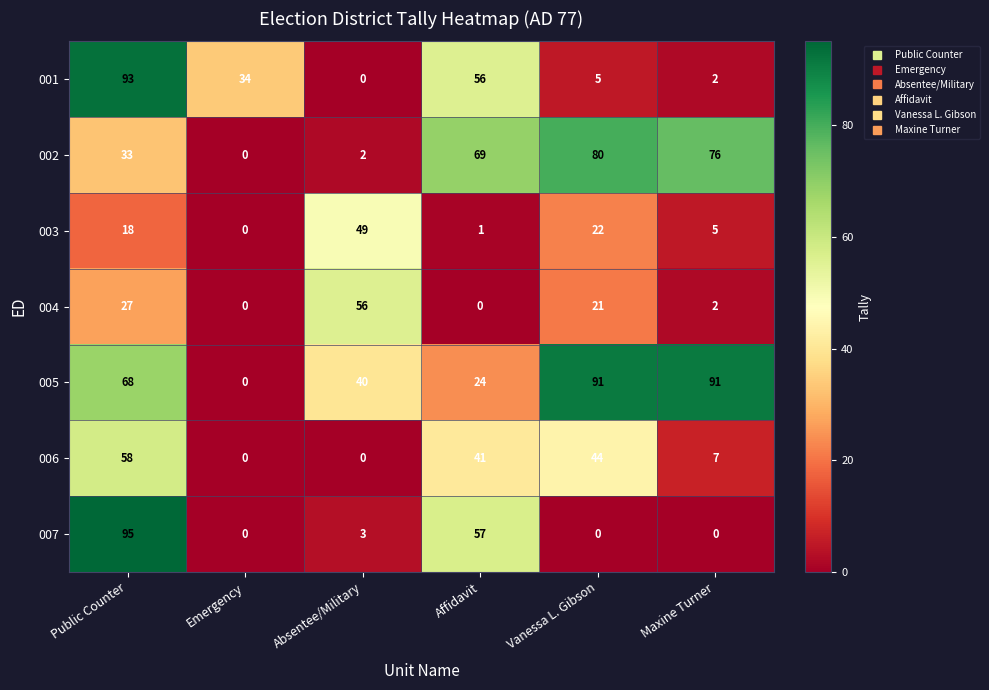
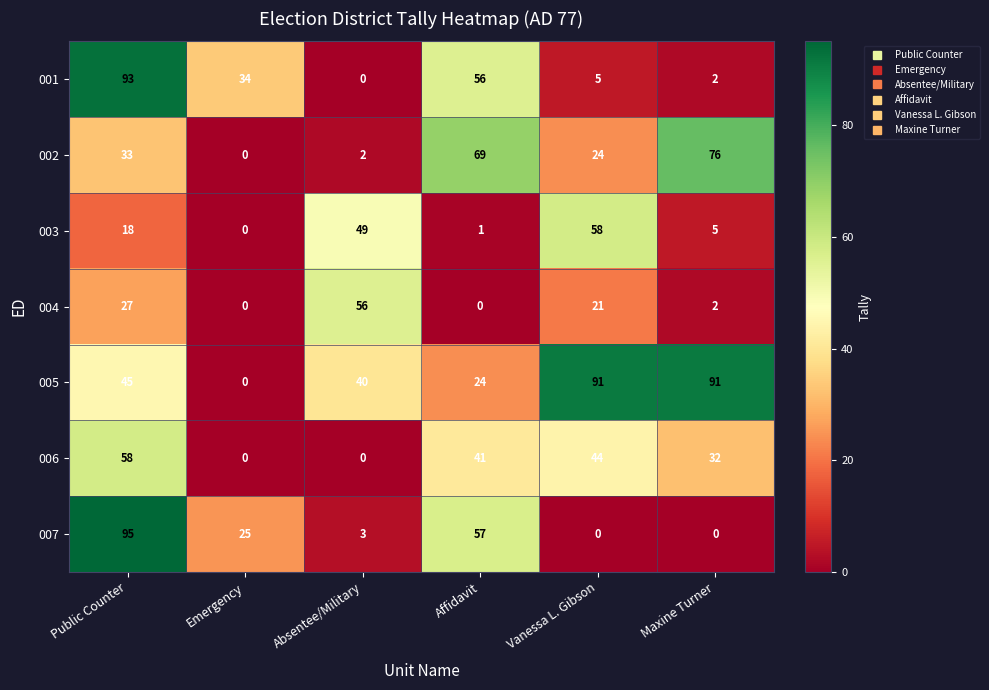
002, Vanessa L. Gibson: 80 -> 24
003, Vanessa L. Gibson: 22 -> 58
005, Public Counter: 68 -> 45
006, Maxine Turner: 7 -> 32
007, Emergency: 0 -> 25
